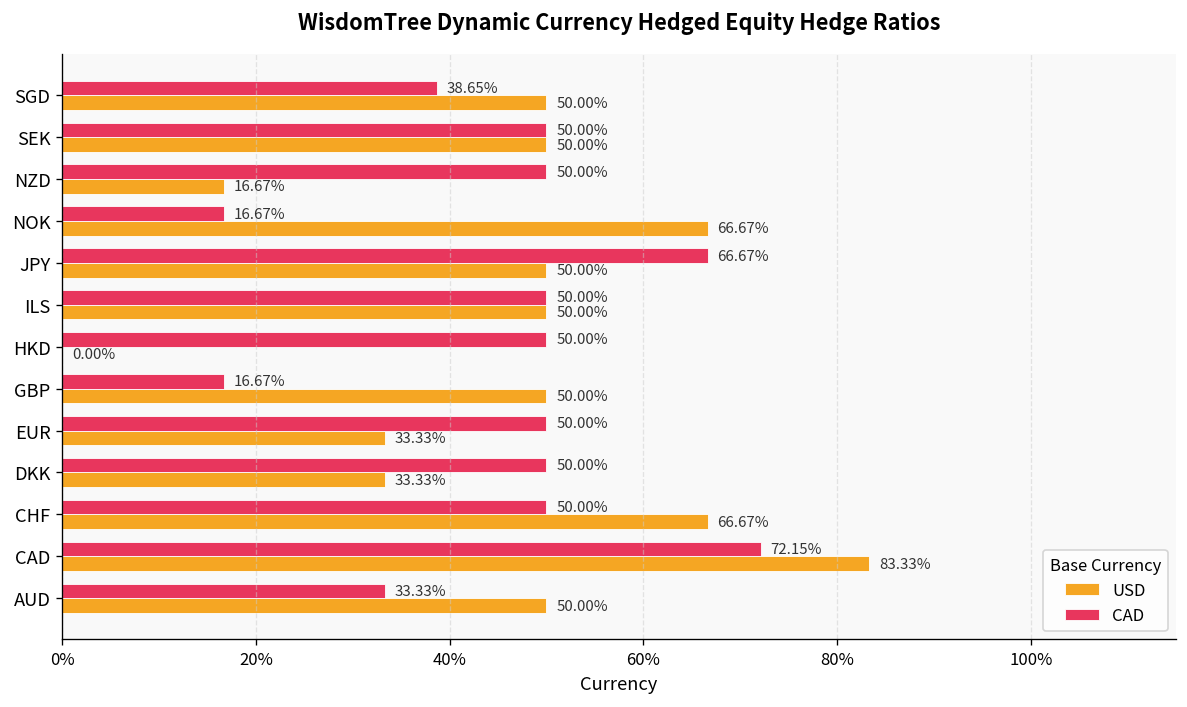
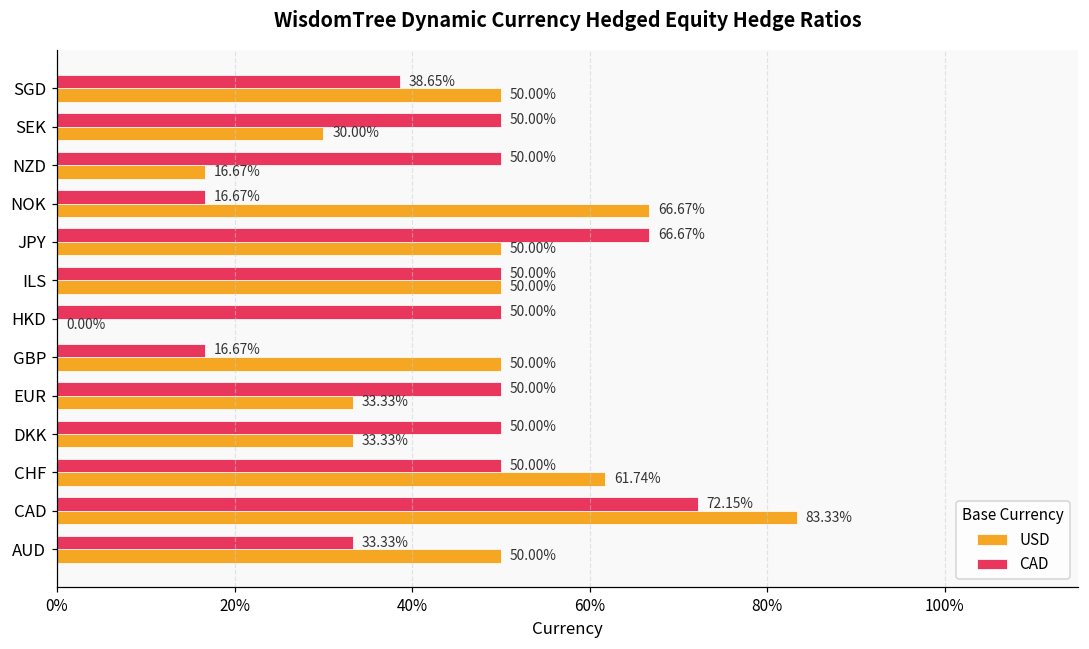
USD, SEK: 50.00% -> 30.00%
USD, CHF: 66.67% -> 61.74%
